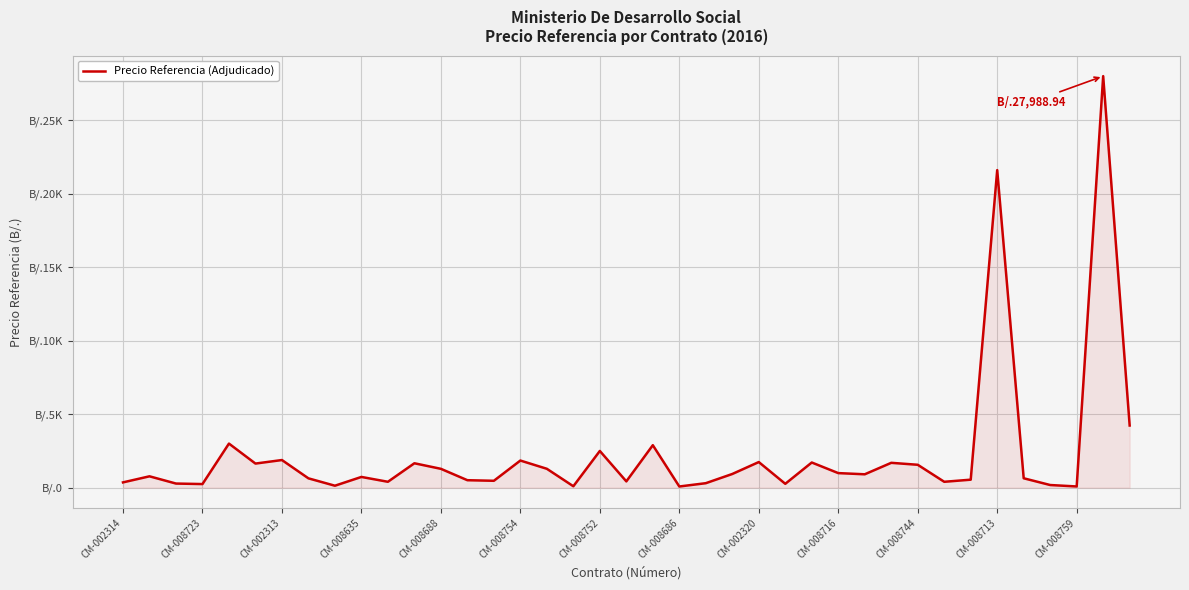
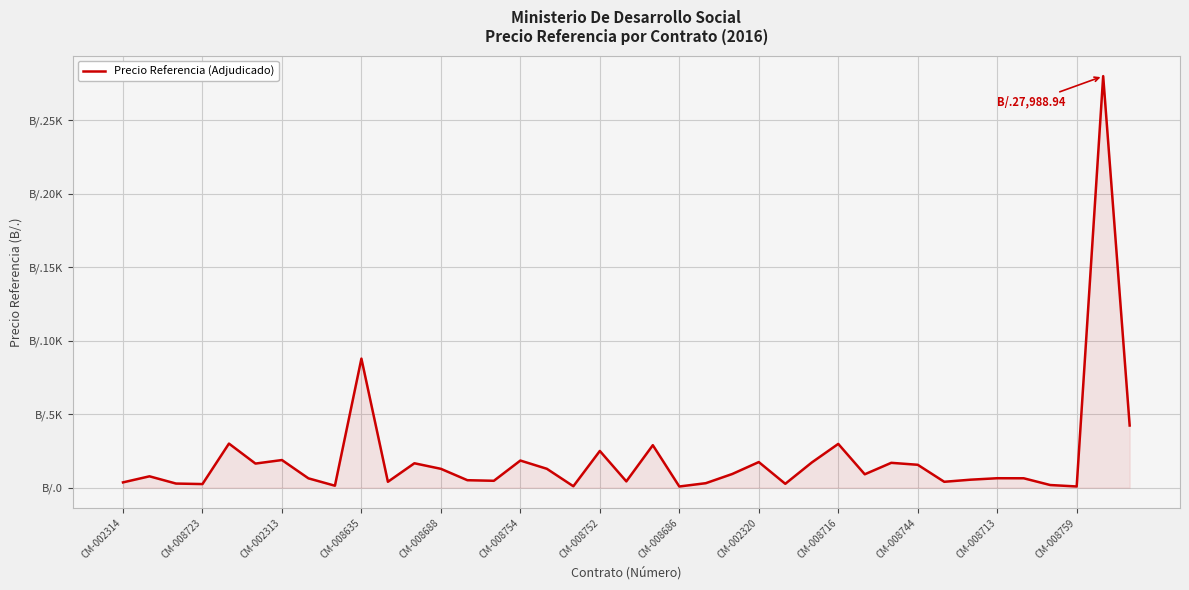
CM-008635: B/.700 -> B/.8800
CM-008716: B/.1000 -> B/.3000
CM-008713: B/.21600 -> B/.600
